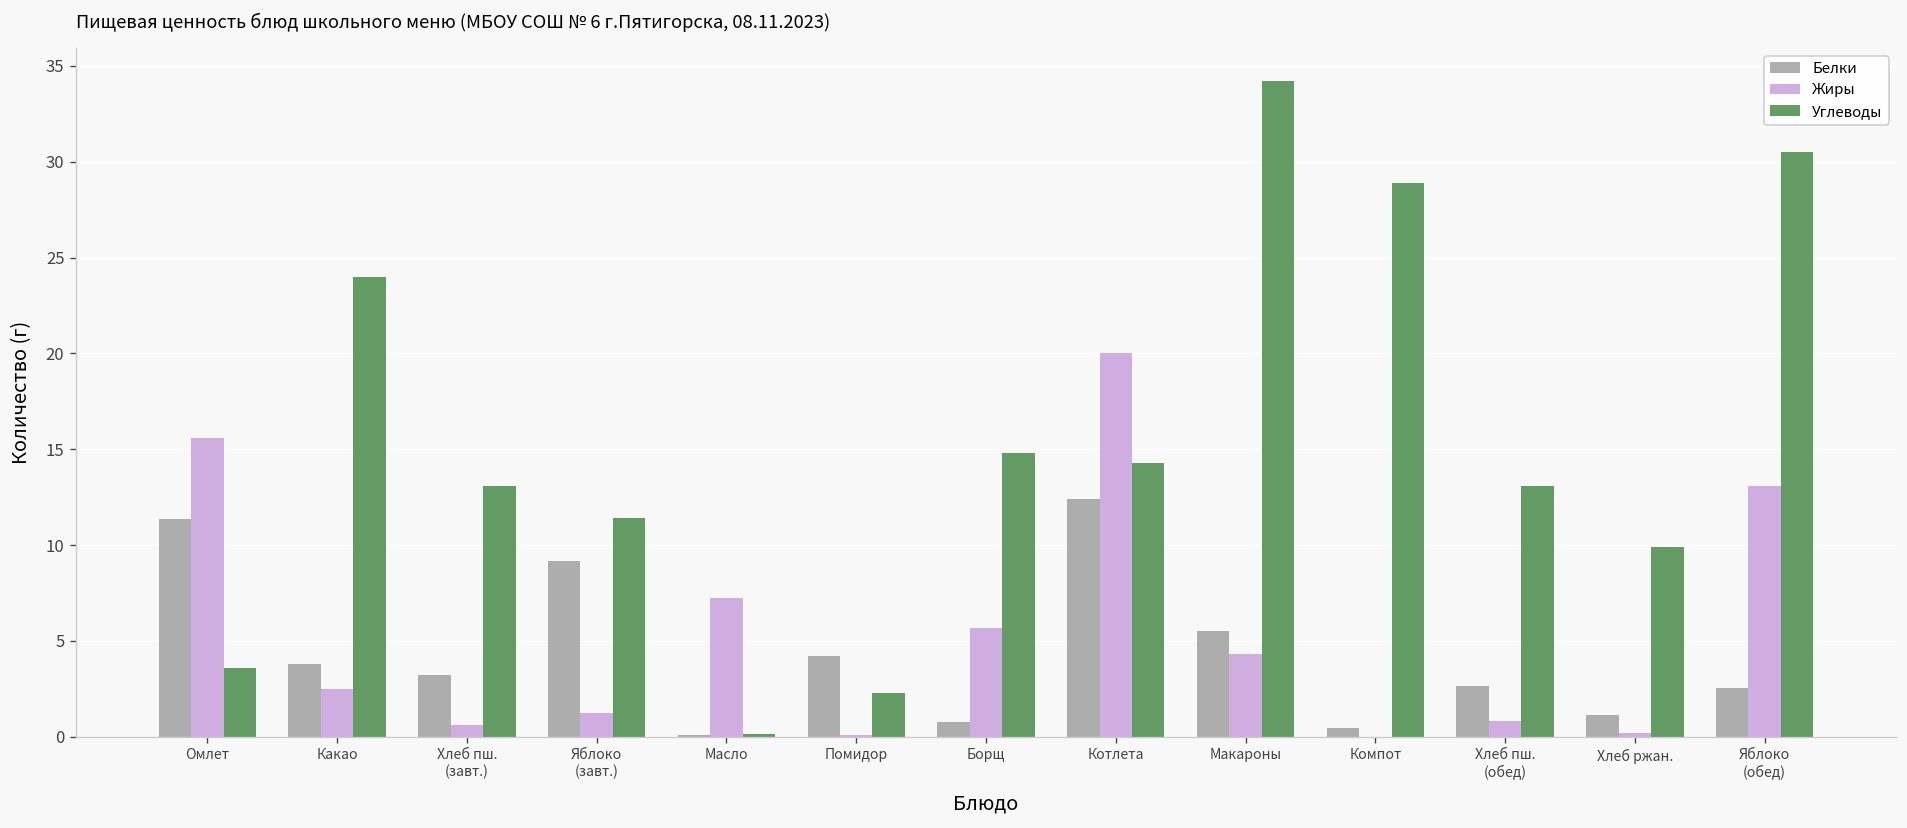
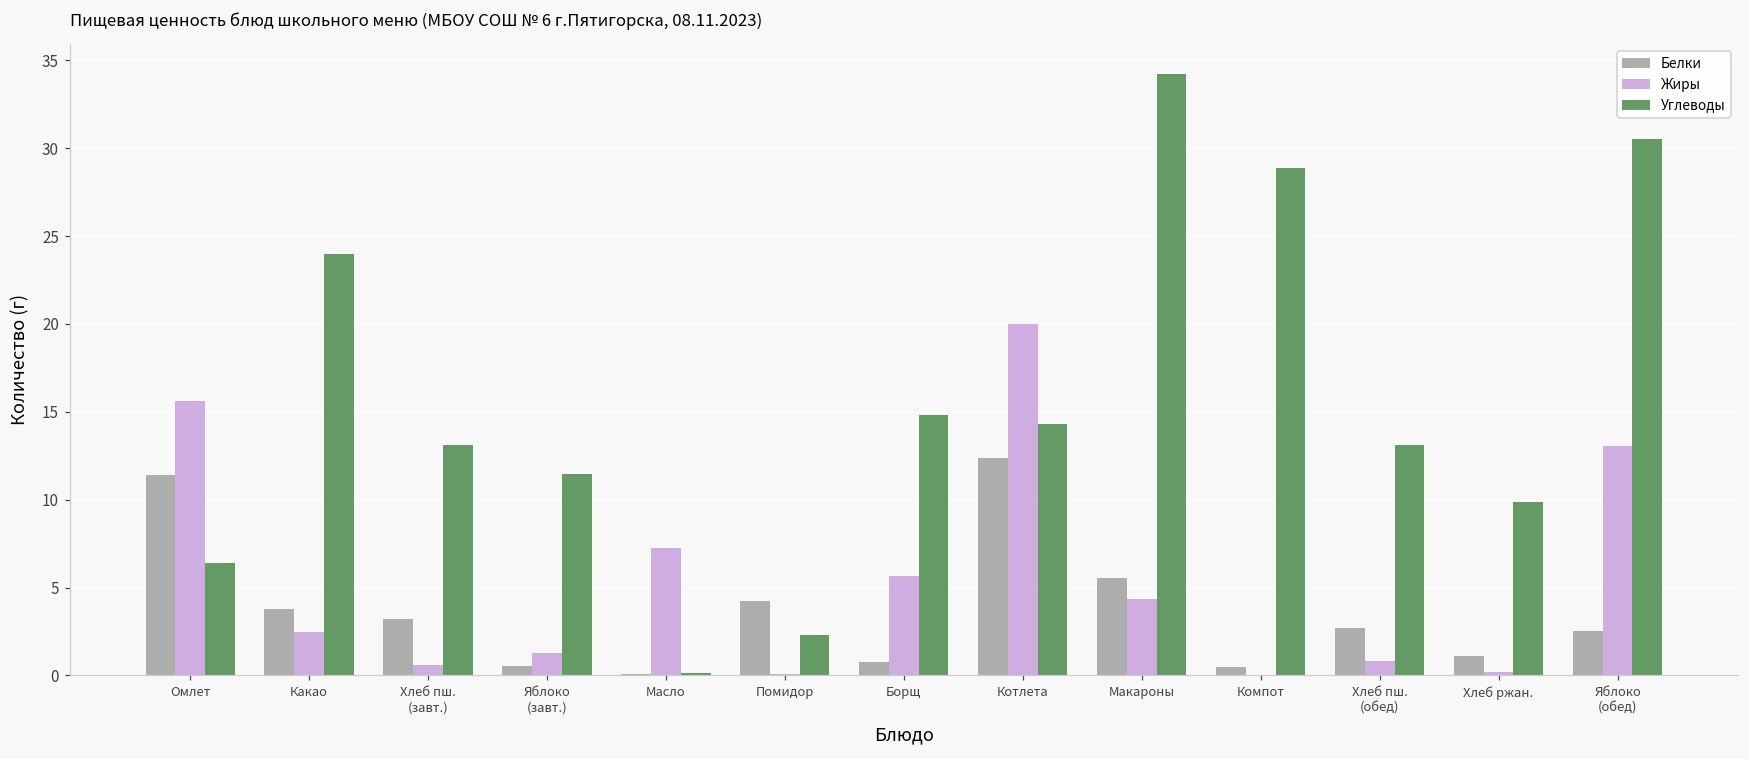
Углеводы, Омлет: 3.6 -> 6.4
Белки, Яблоко (завт.): 9.2 -> 0.5
